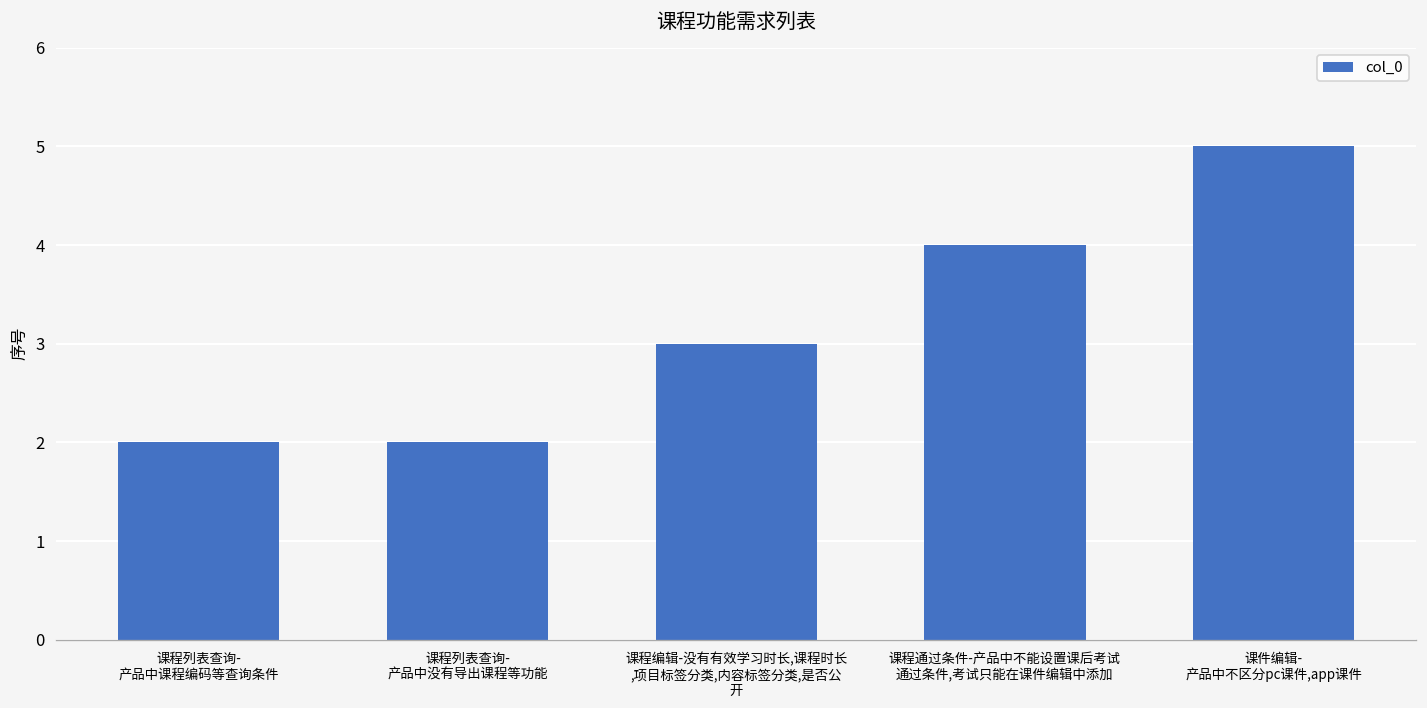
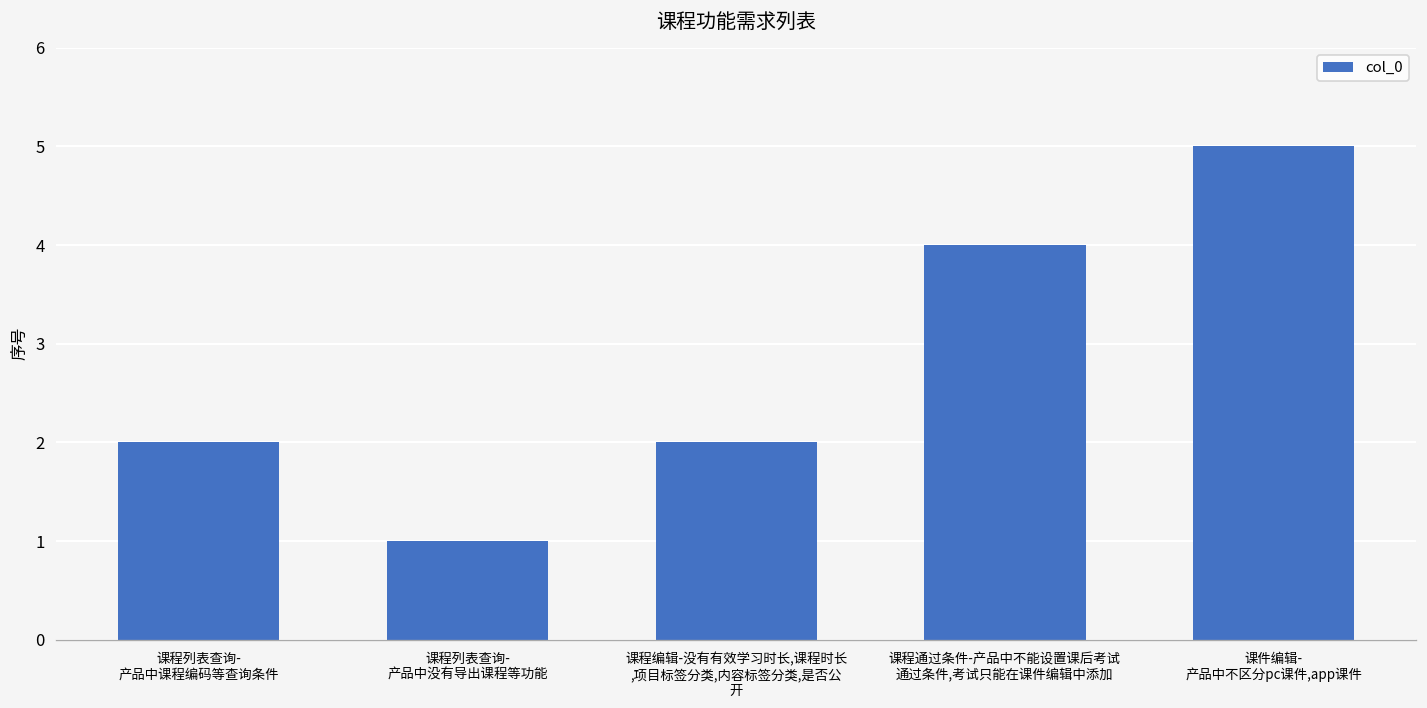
课程列表查询- 产品中没有导出课程等功能: 2 -> 1
课程编辑-没有有效学习时长,课程时长 ,项目标签分类,内容标签分类,是否公 开: 3 -> 2
